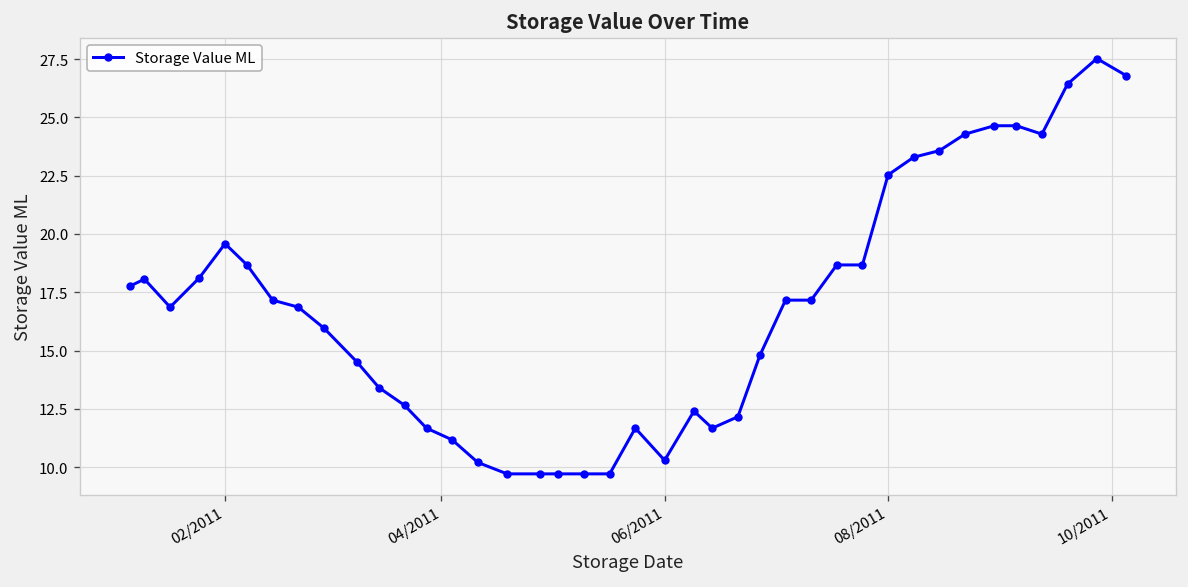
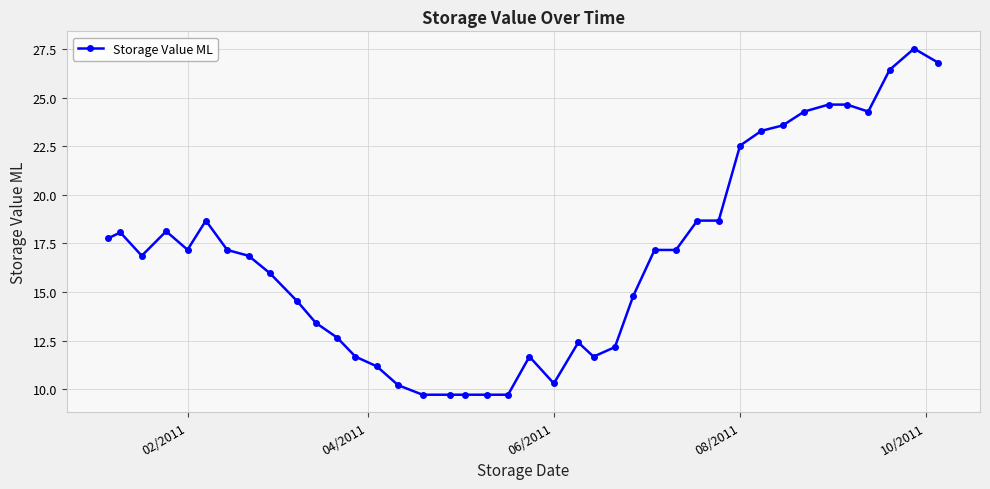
02/2011: 19.6 -> 17.2
